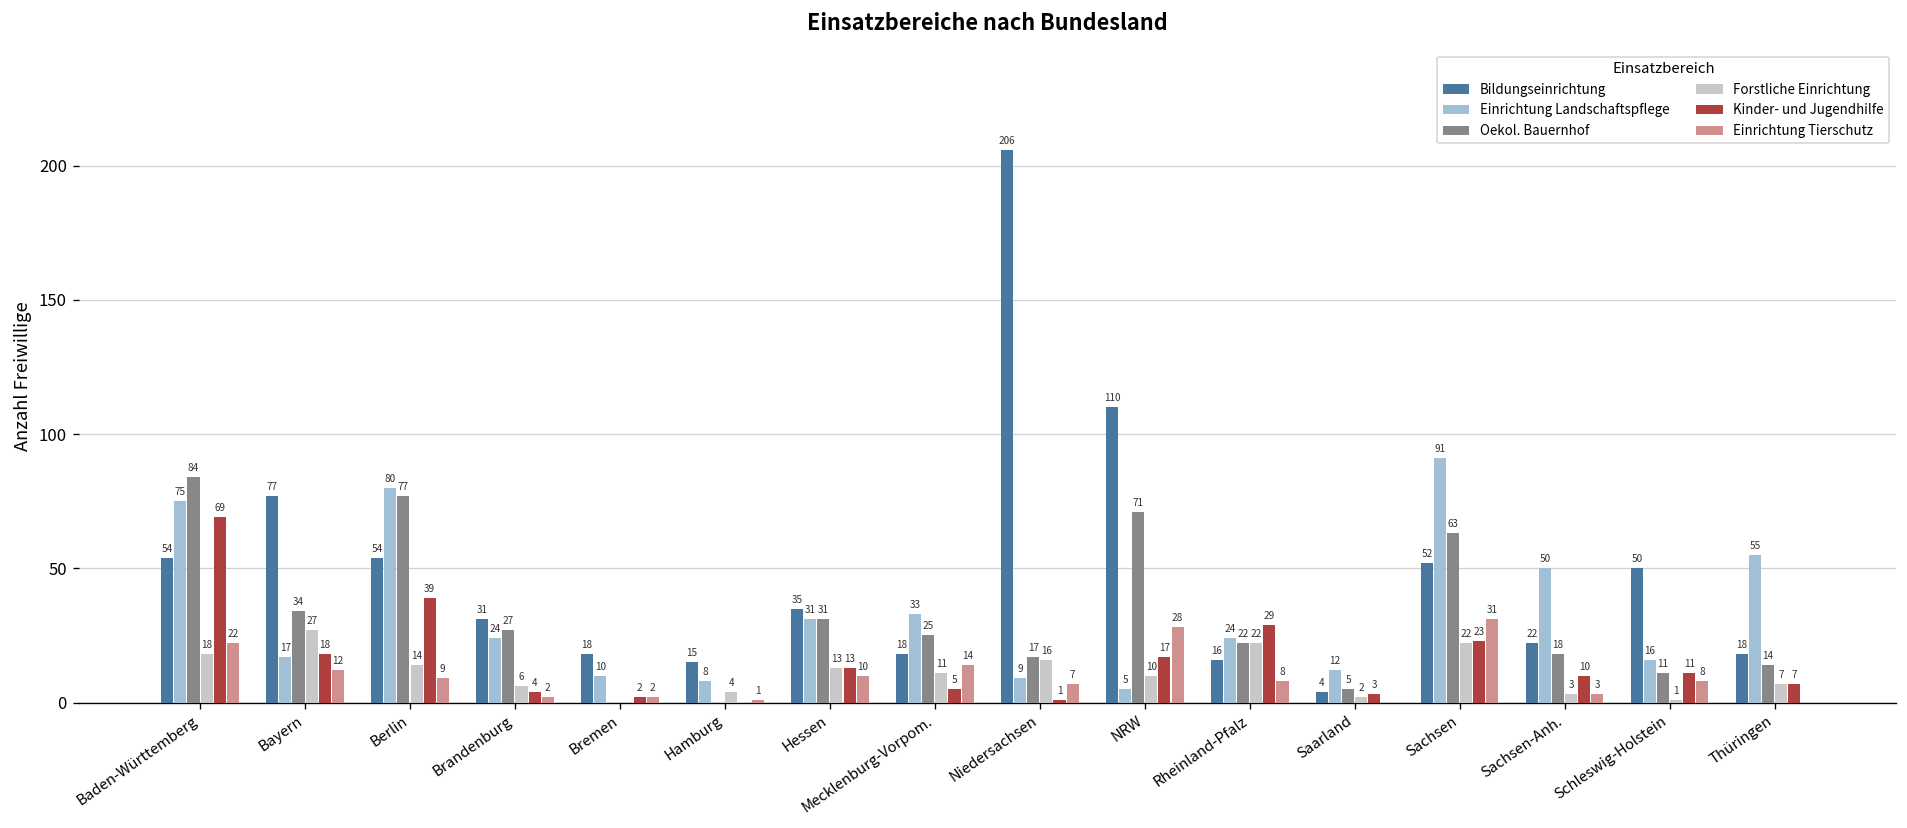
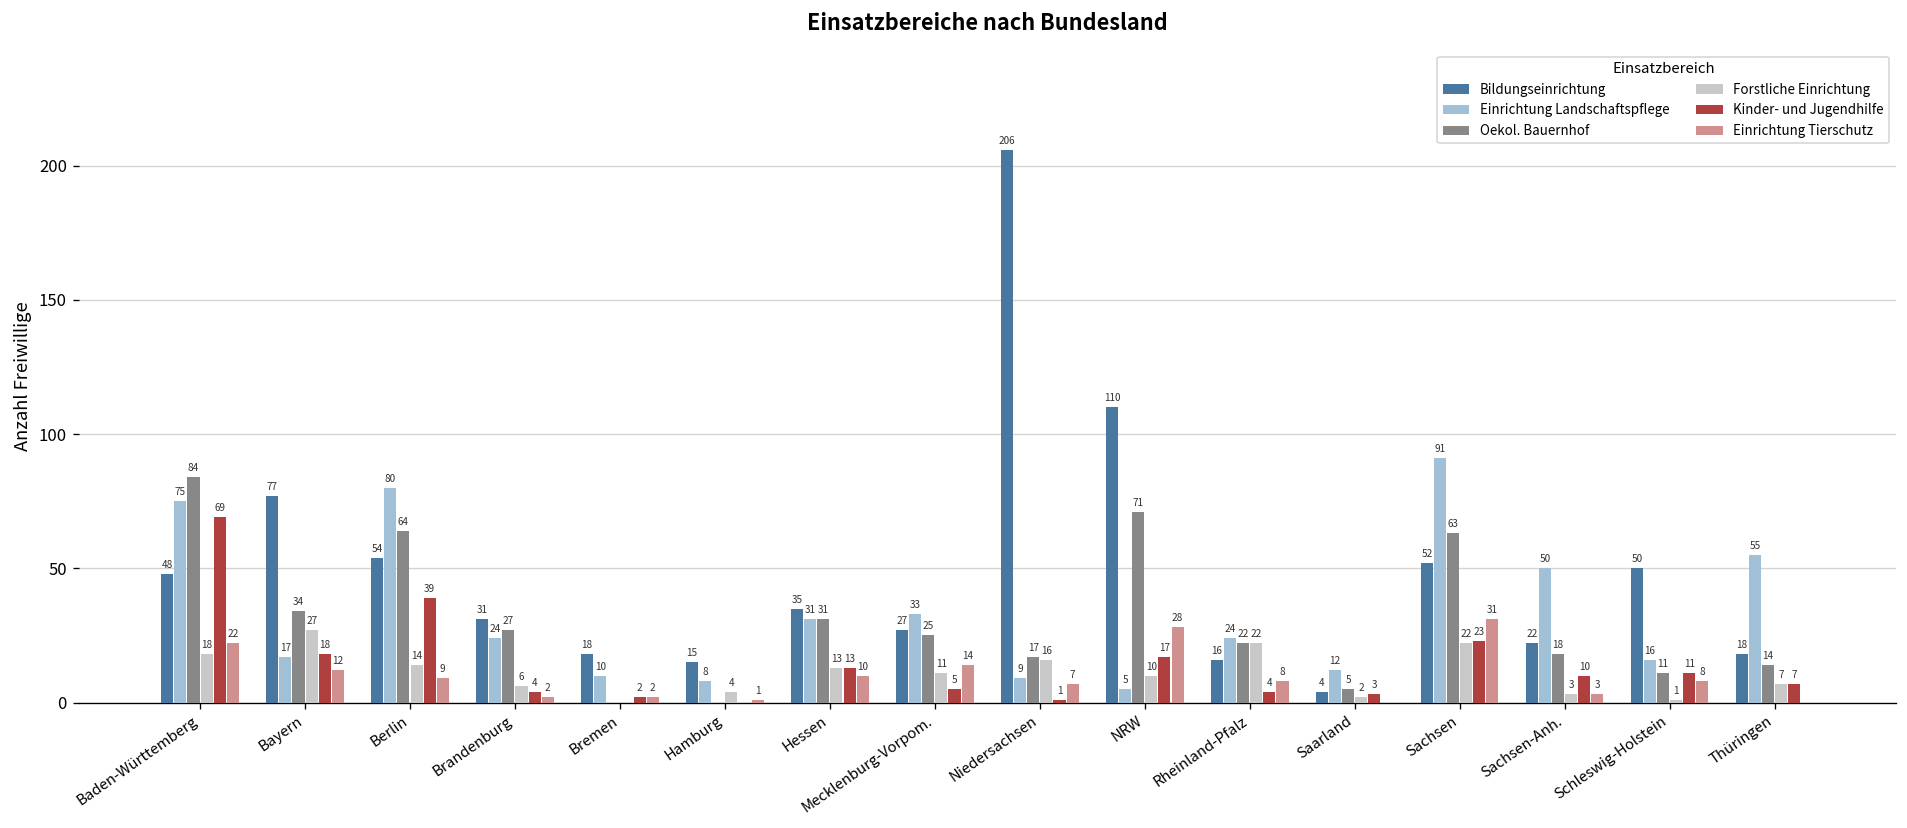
Bildungseinrichtung, Baden-Württemberg: 54 -> 48
Oekol. Bauernhof, Berlin: 77 -> 64
Bildungseinrichtung, Mecklenburg-Vorpom.: 18 -> 27
Kinder- und Jugendhilfe, Rheinland-Pfalz: 29 -> 4
